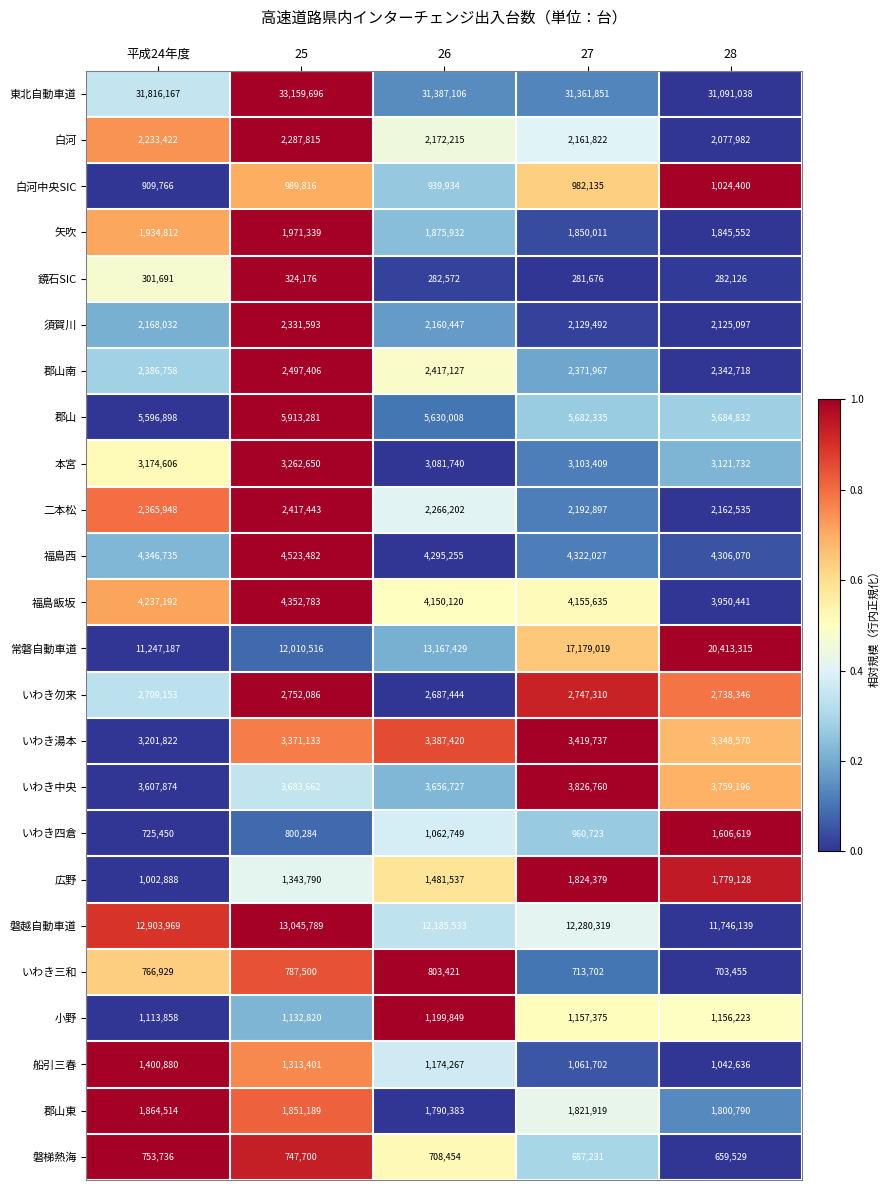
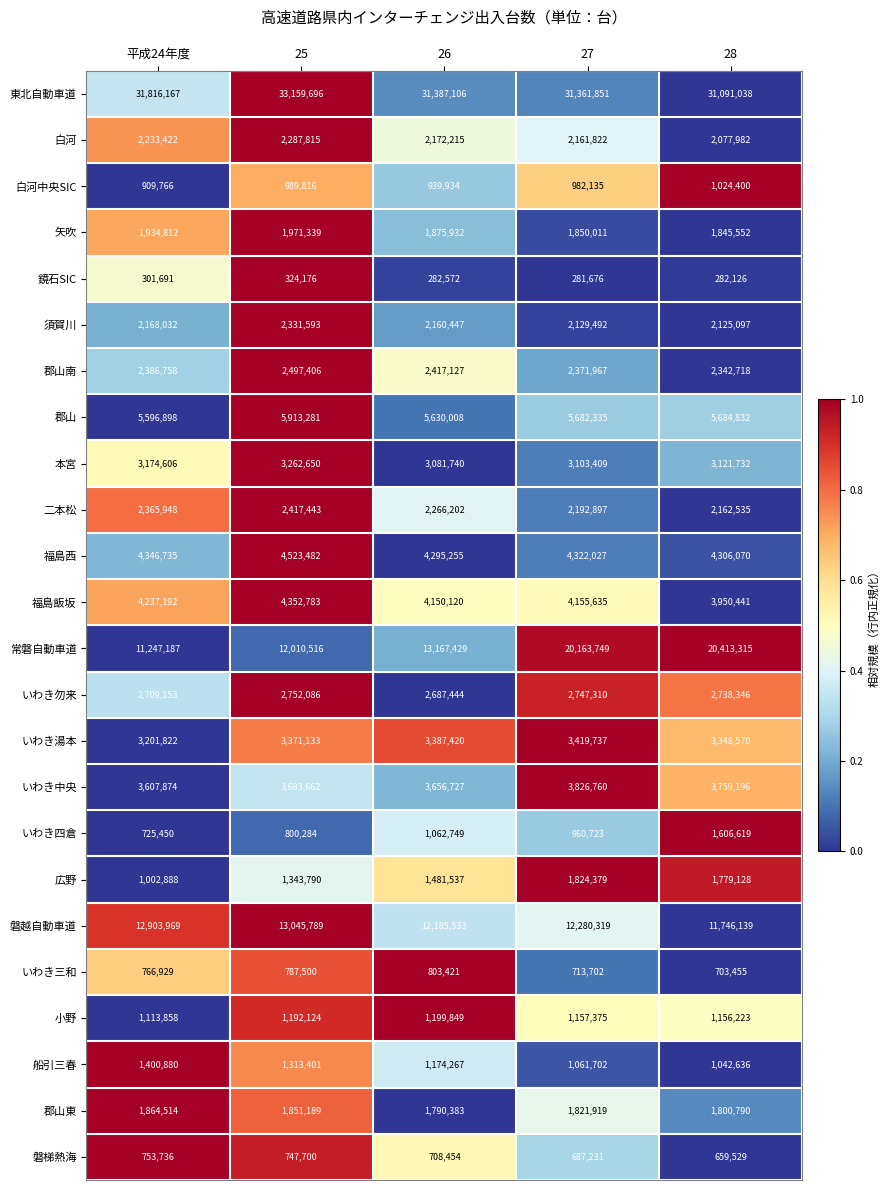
常磐自動車道, 27: 17,179,019 -> 20,163,749
小野, 25: 1,132,820 -> 1,192,124
